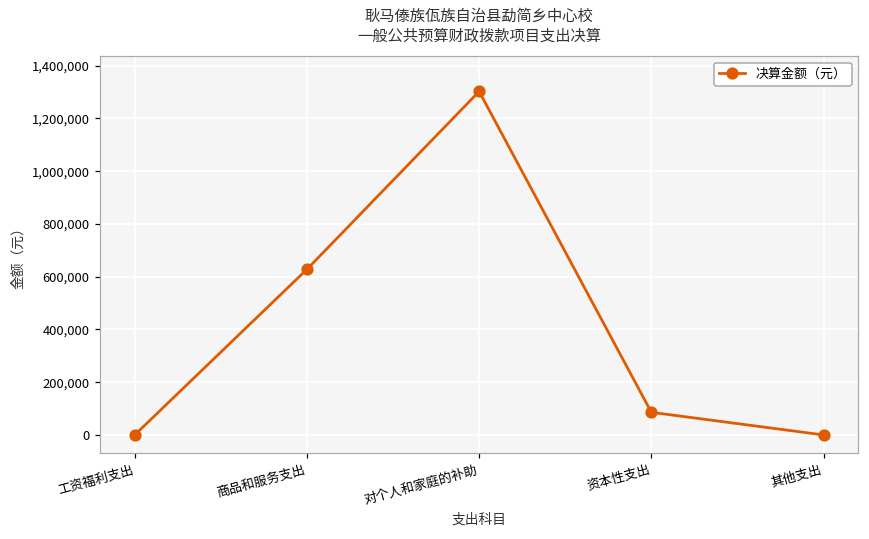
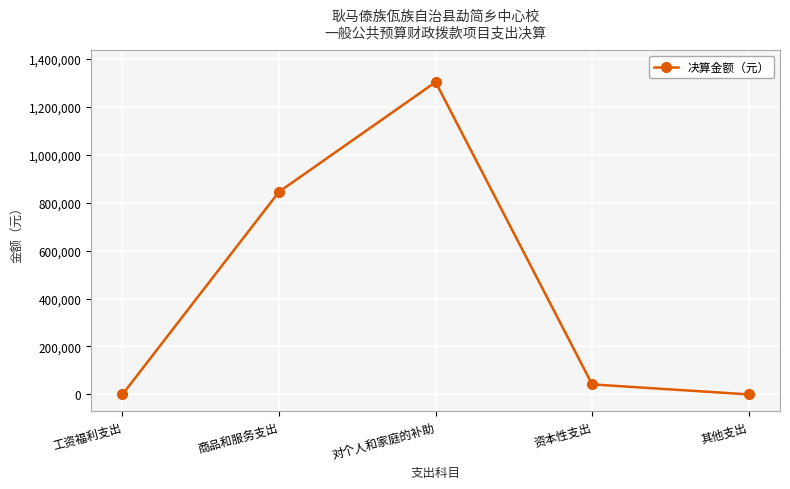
决算金额（元）, 商品和服务支出: 630,000 -> 840,000
决算金额（元）, 资本性支出: 90,000 -> 40,000
